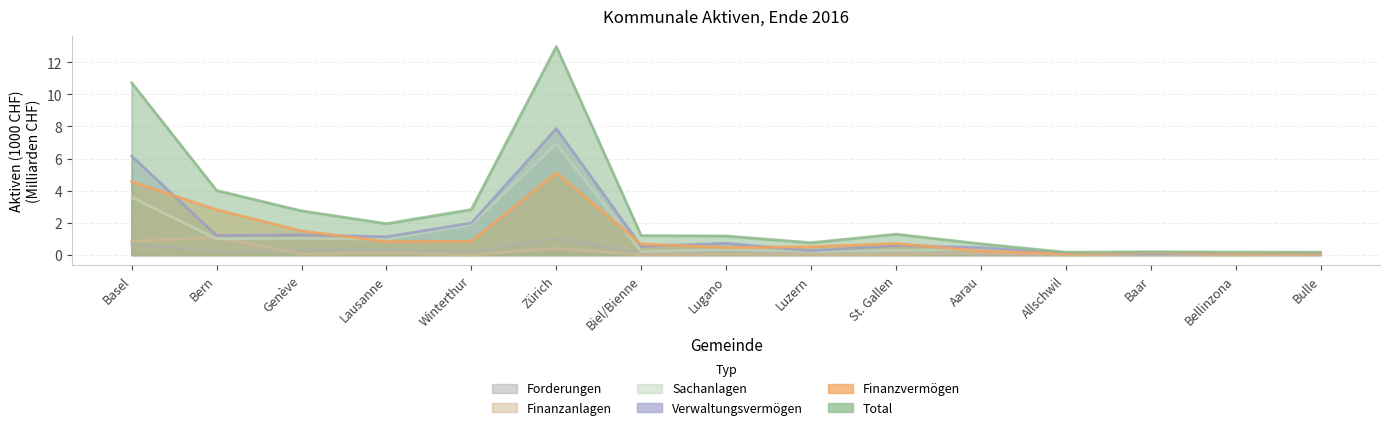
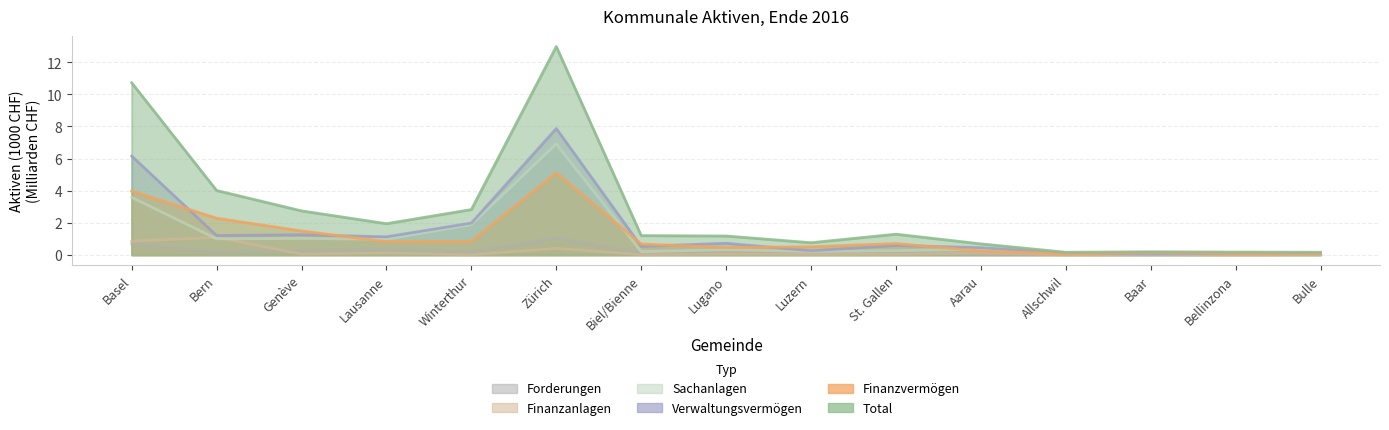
Finanzvermögen, Basel: 4.6 -> 4.0
Finanzvermögen, Bern: 2.8 -> 2.3
